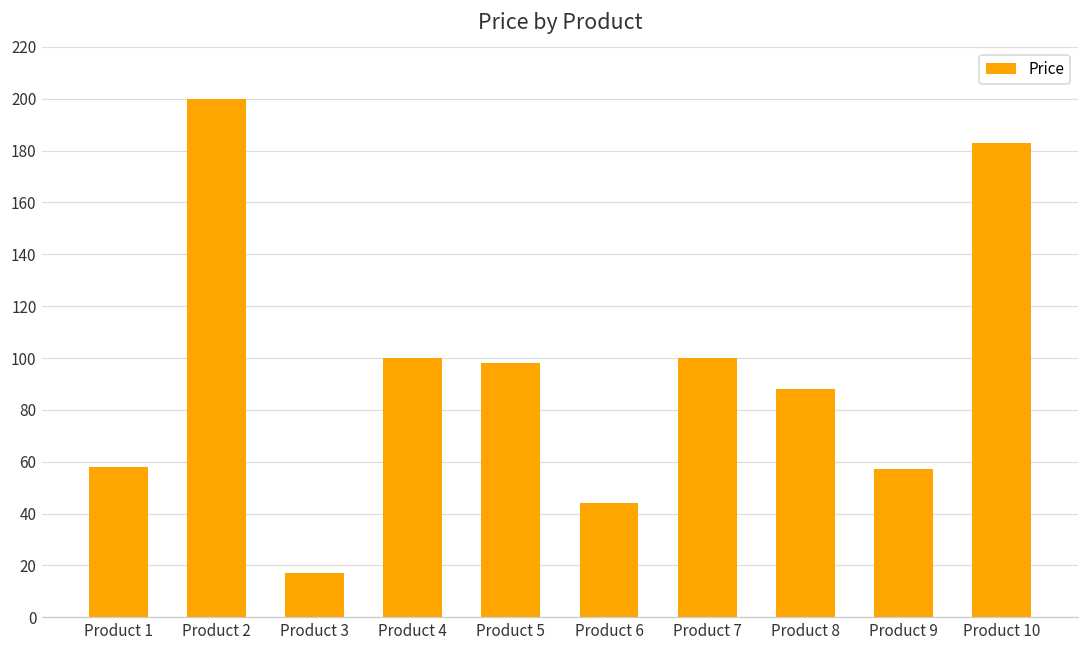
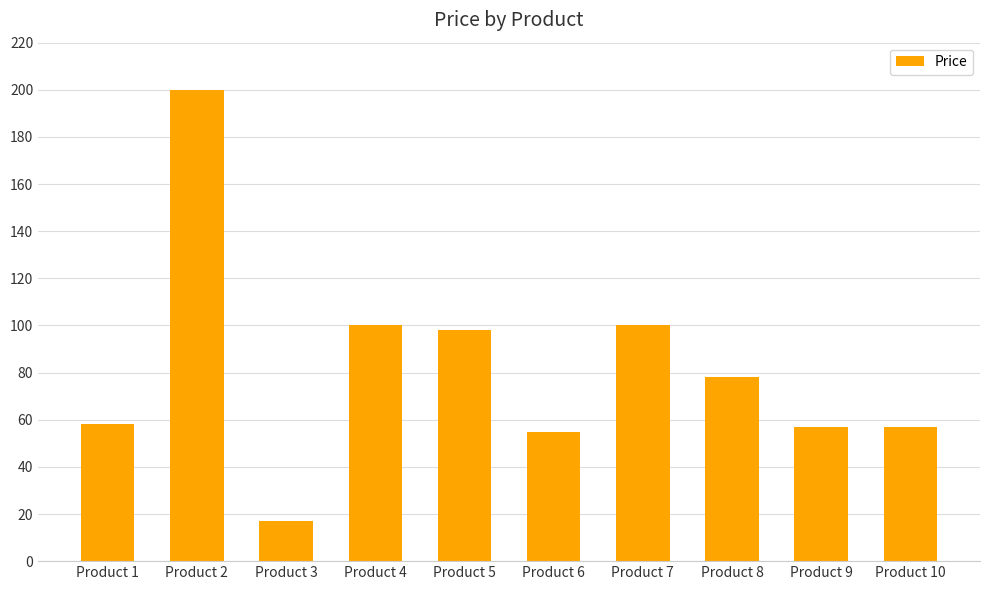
Product 6: 44 -> 55
Product 8: 88 -> 78
Product 10: 183 -> 57
